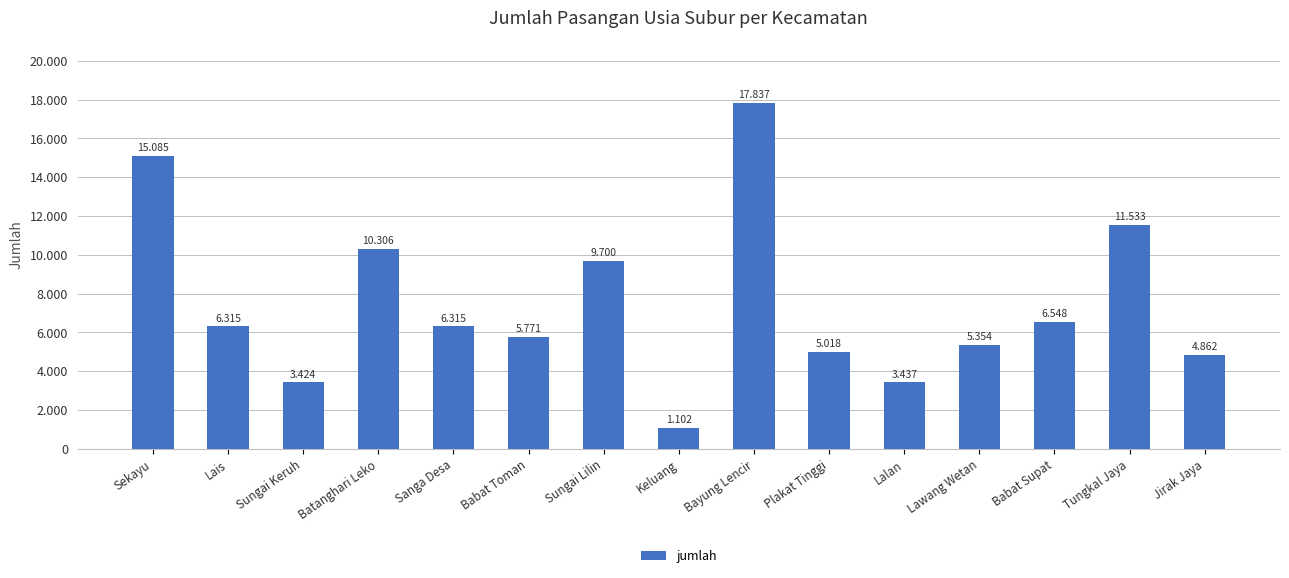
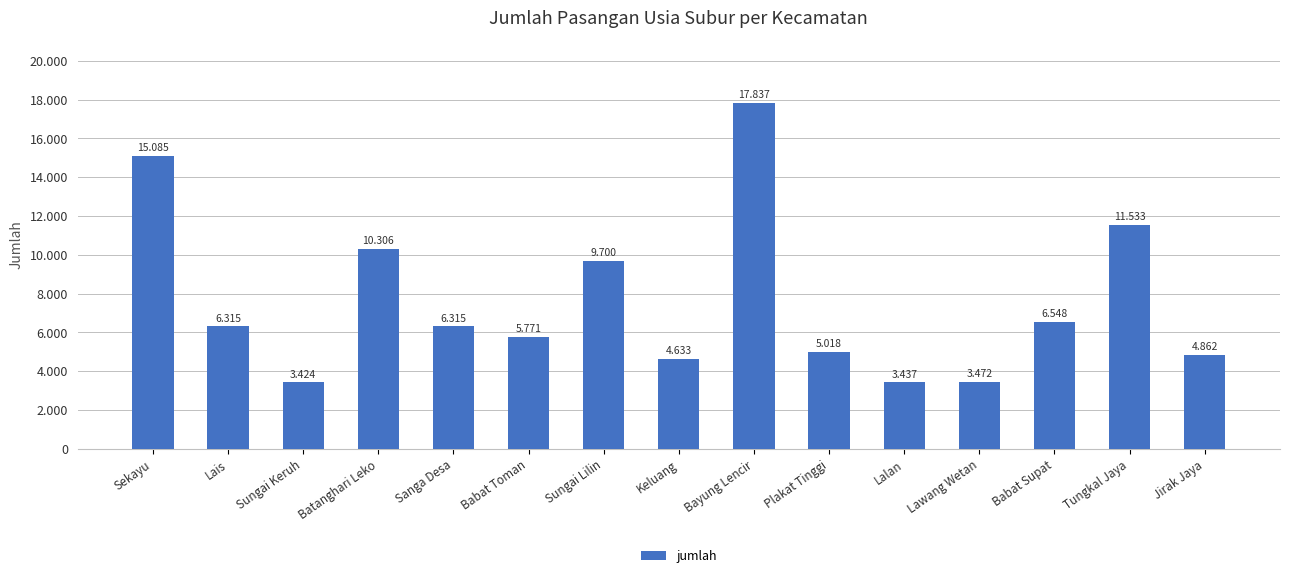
Keluang: 1.102 -> 4.633
Lawang Wetan: 5.354 -> 3.472
